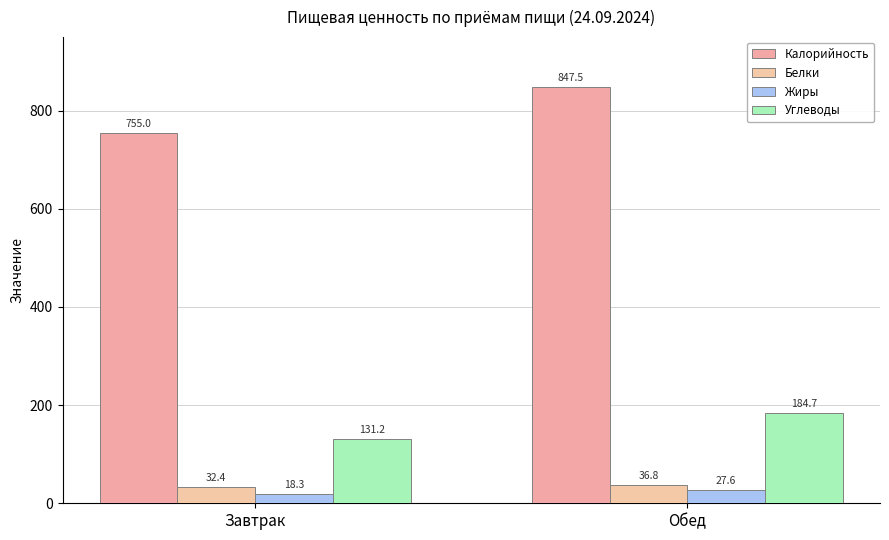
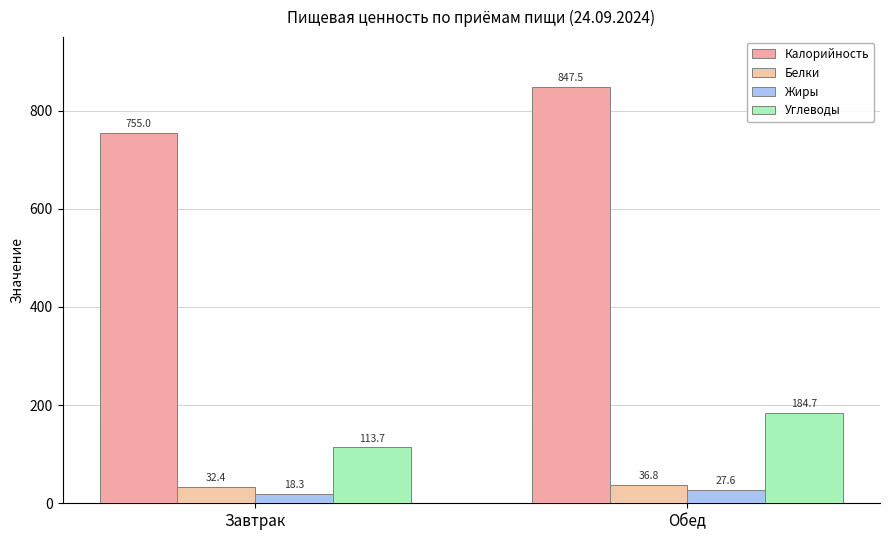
Углеводы, Завтрак: 131.2 -> 113.7
